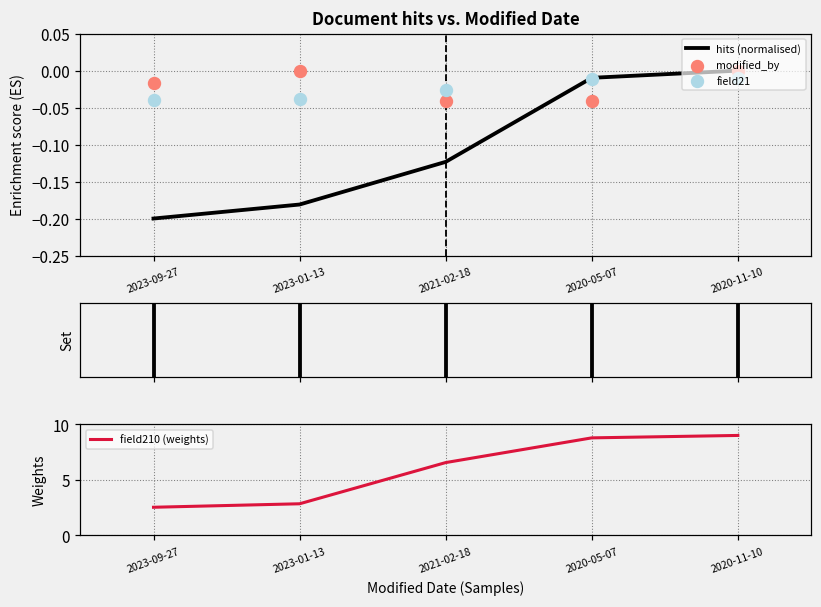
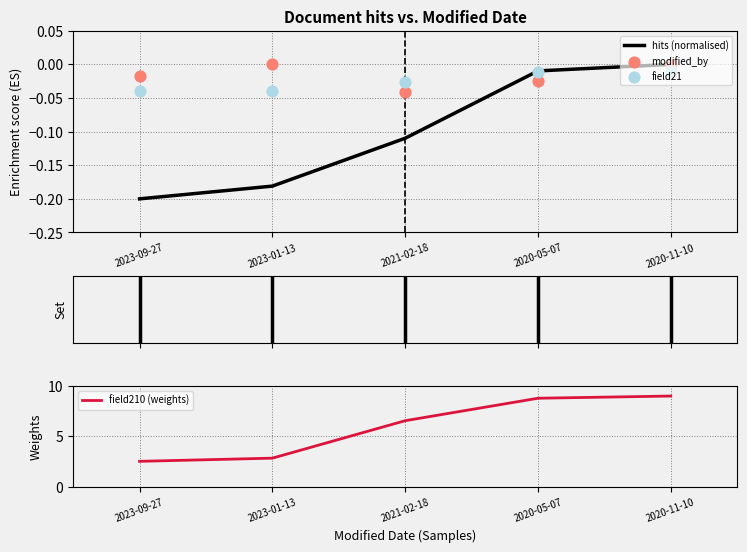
Document hits vs. Modified Date, hits (normalised), 2021-02-18: -0.12 -> -0.11
Document hits vs. Modified Date, modified_by, 2020-05-07: -0.04 -> -0.03
